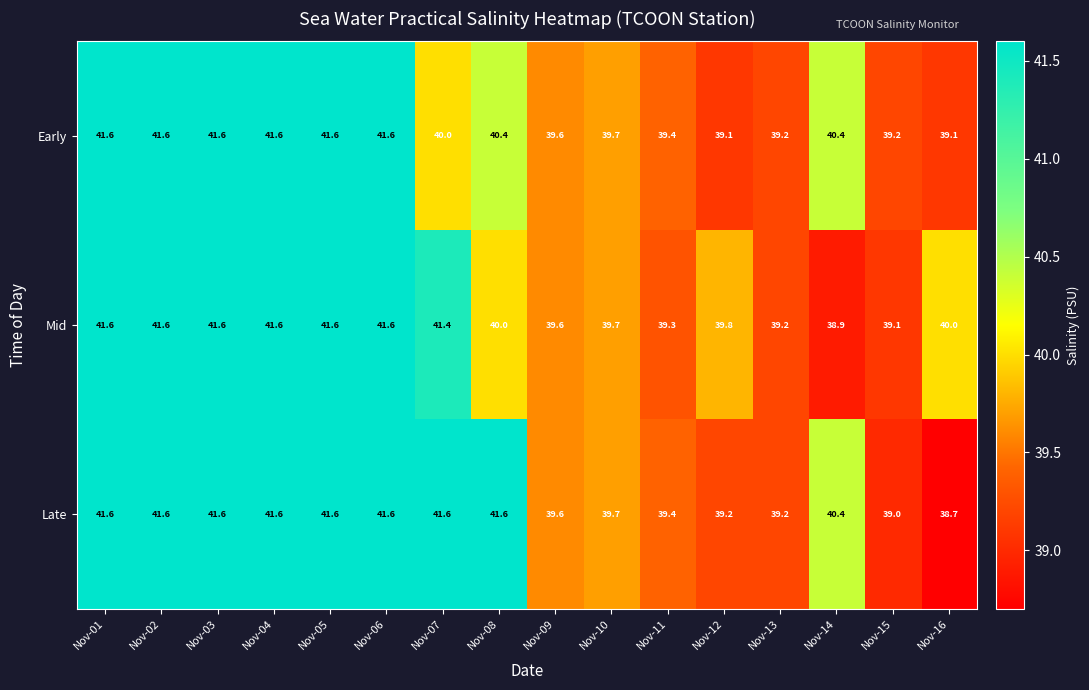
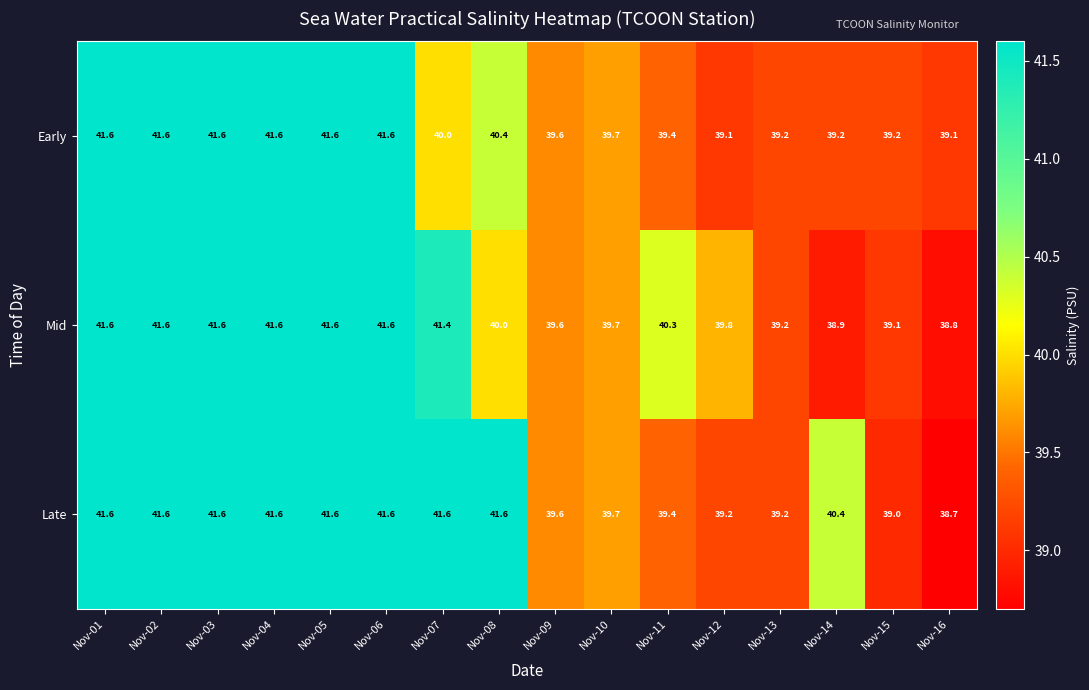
Early, Nov-14: 40.4 -> 39.2
Mid, Nov-11: 39.3 -> 40.3
Mid, Nov-16: 40.0 -> 38.8
